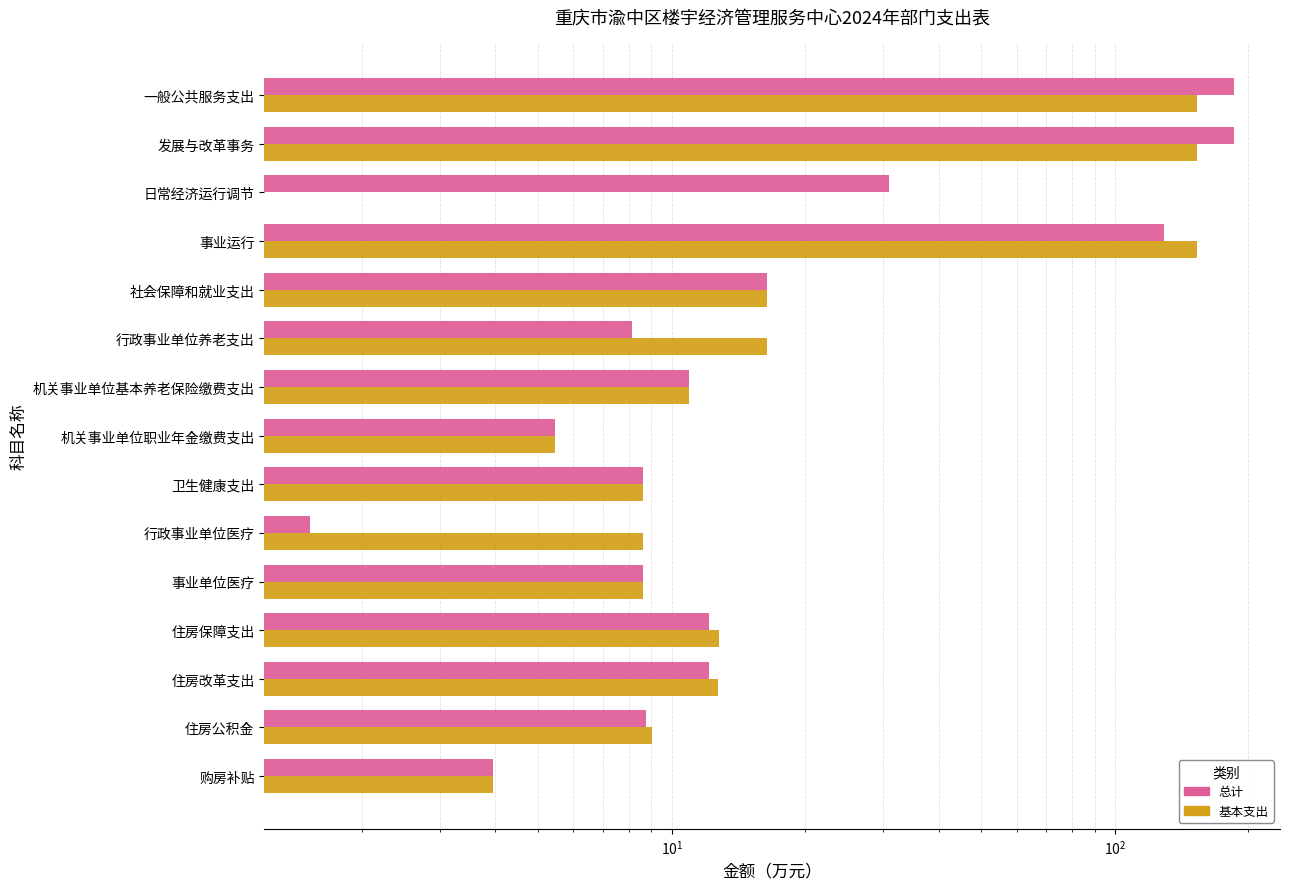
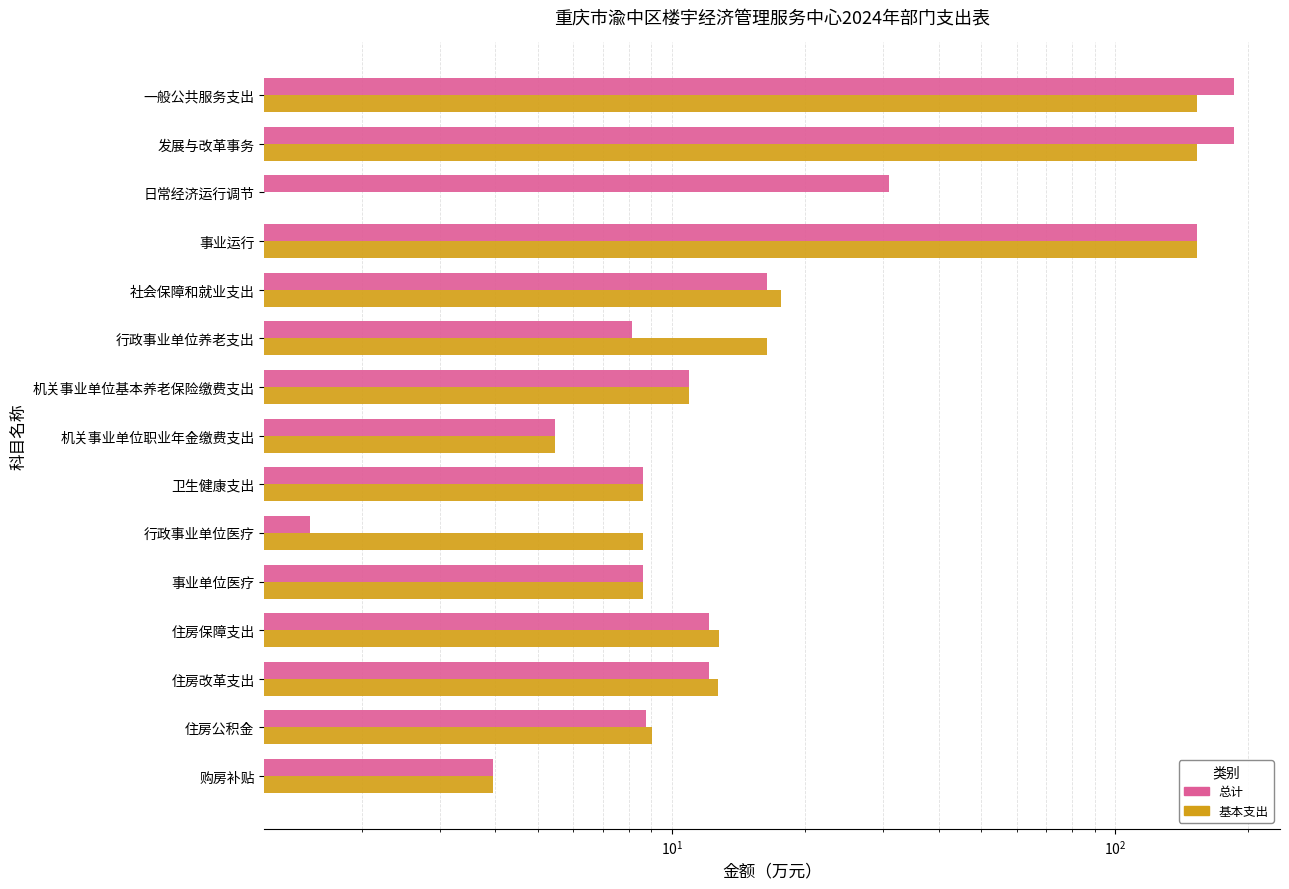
总计, 事业运行: 129 -> 154
基本支出, 社会保障和就业支出: 16.4 -> 17.7
